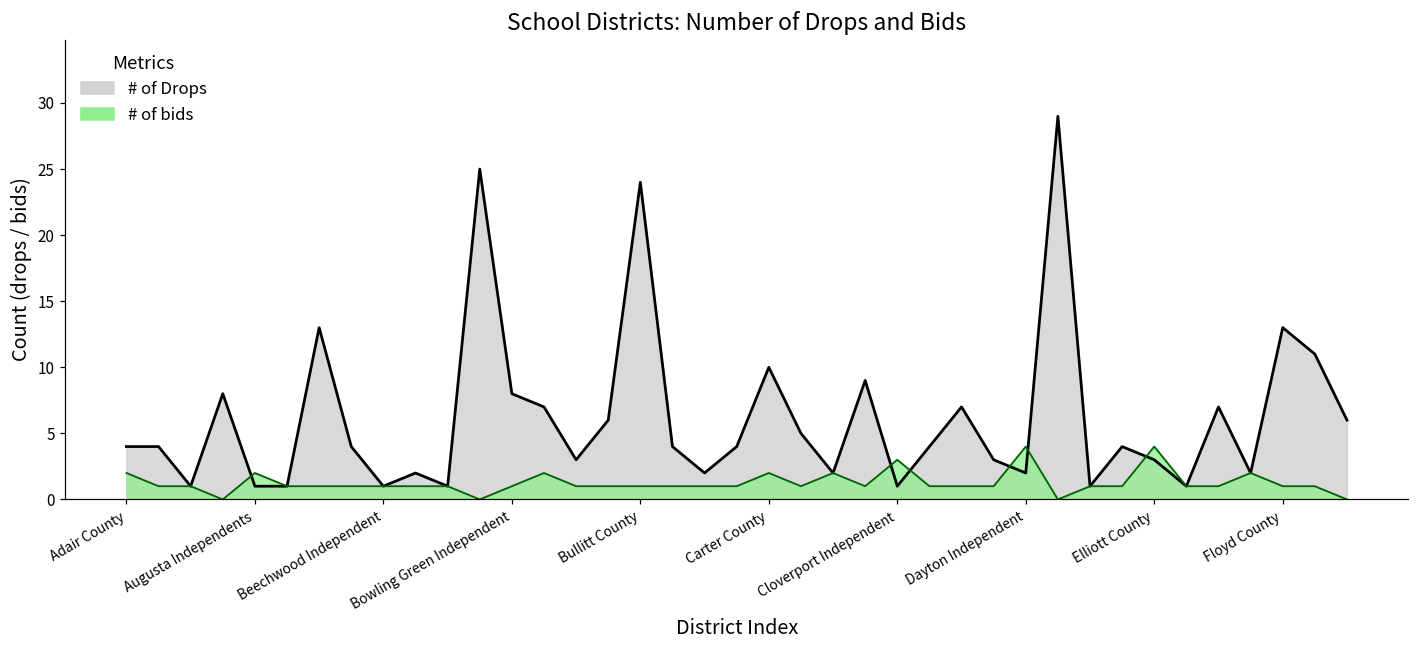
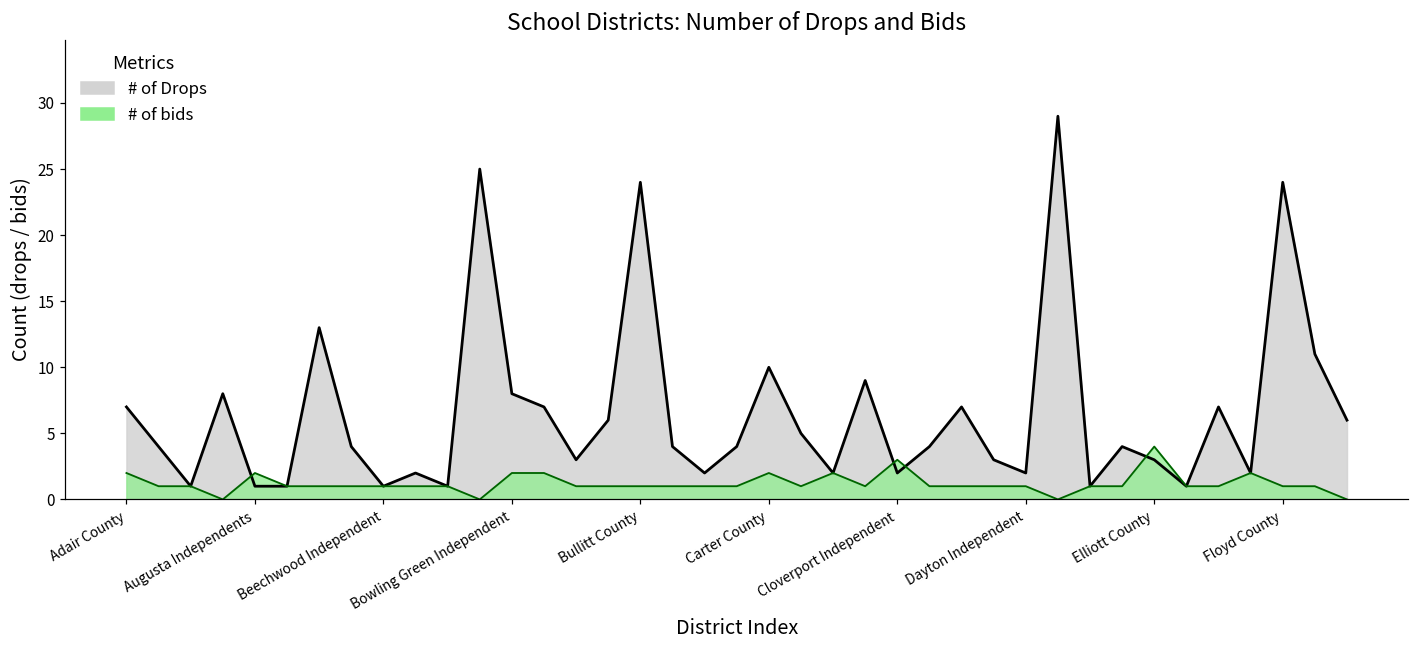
# of Drops, Adair County: 4 -> 7
# of bids, Bowling Green Independent: 1 -> 2
# of Drops, Cloverport Independent: 1 -> 2
# of bids, Dayton Independent: 4 -> 1
# of Drops, Floyd County: 13 -> 24
